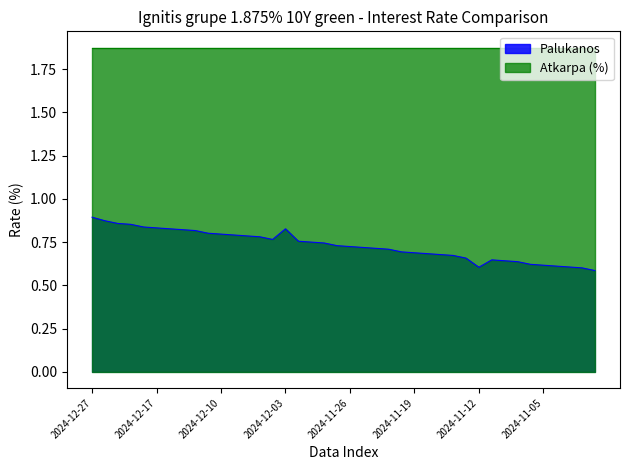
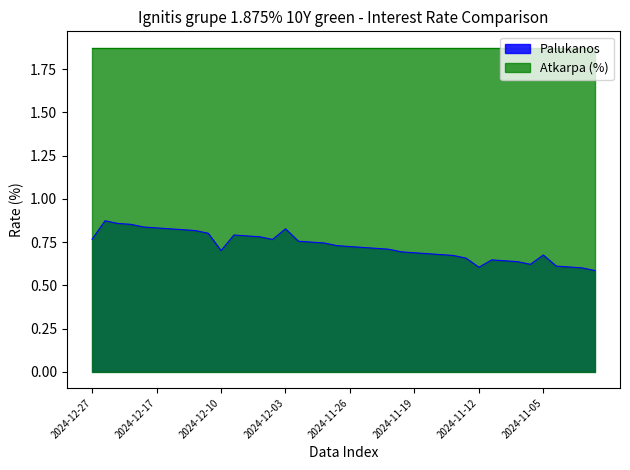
Palukanos, 2024-12-27: 0.89 -> 0.77
Palukanos, 2024-12-10: 0.80 -> 0.70
Palukanos, 2024-11-05: 0.62 -> 0.68
